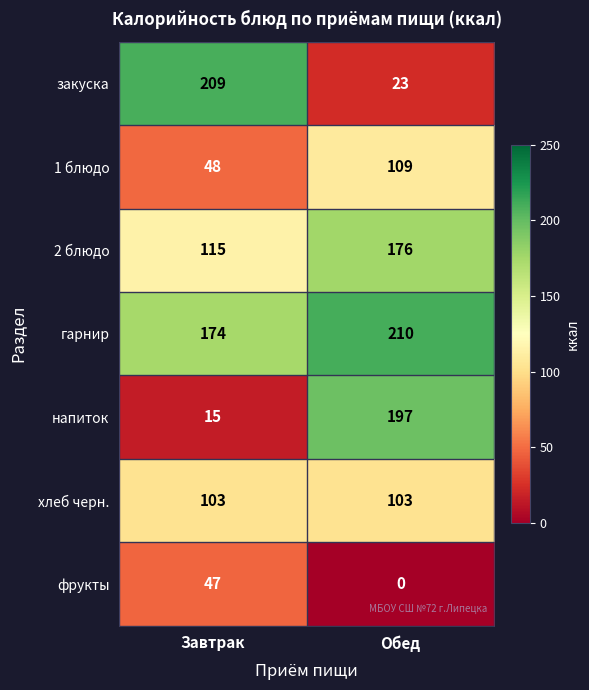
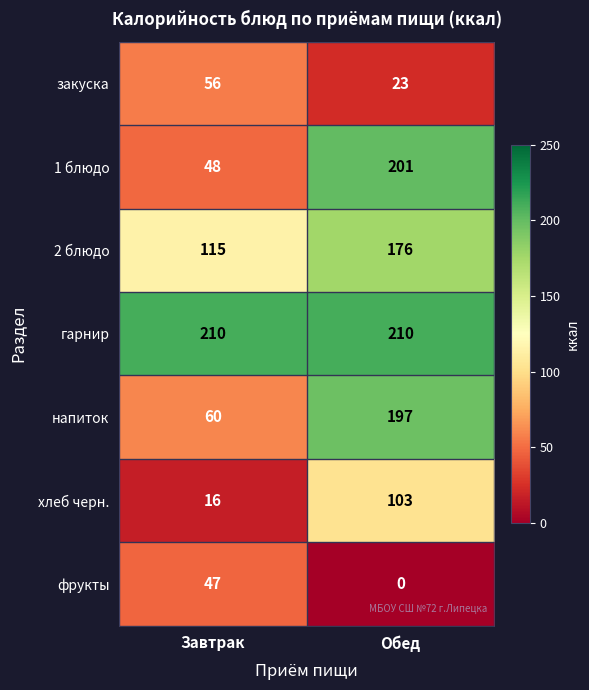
закуска, Завтрак: 209 -> 56
1 блюдо, Обед: 109 -> 201
гарнир, Завтрак: 174 -> 210
напиток, Завтрак: 15 -> 60
хлеб черн., Завтрак: 103 -> 16
